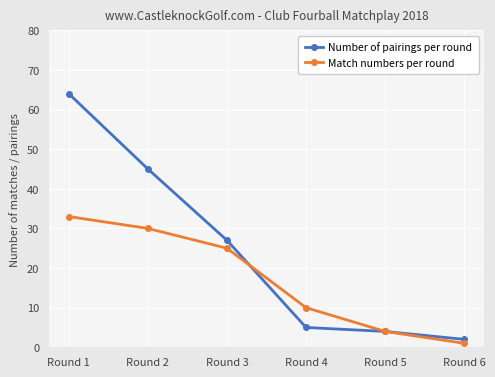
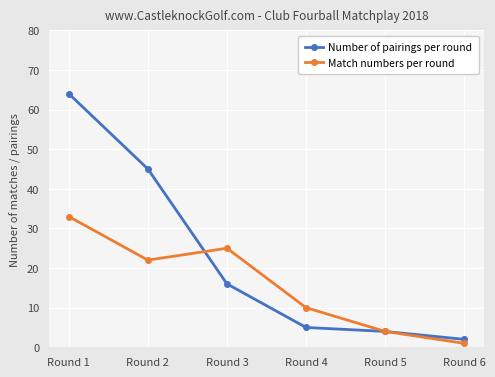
Match numbers per round, Round 2: 30 -> 22
Number of pairings per round, Round 3: 27 -> 16
